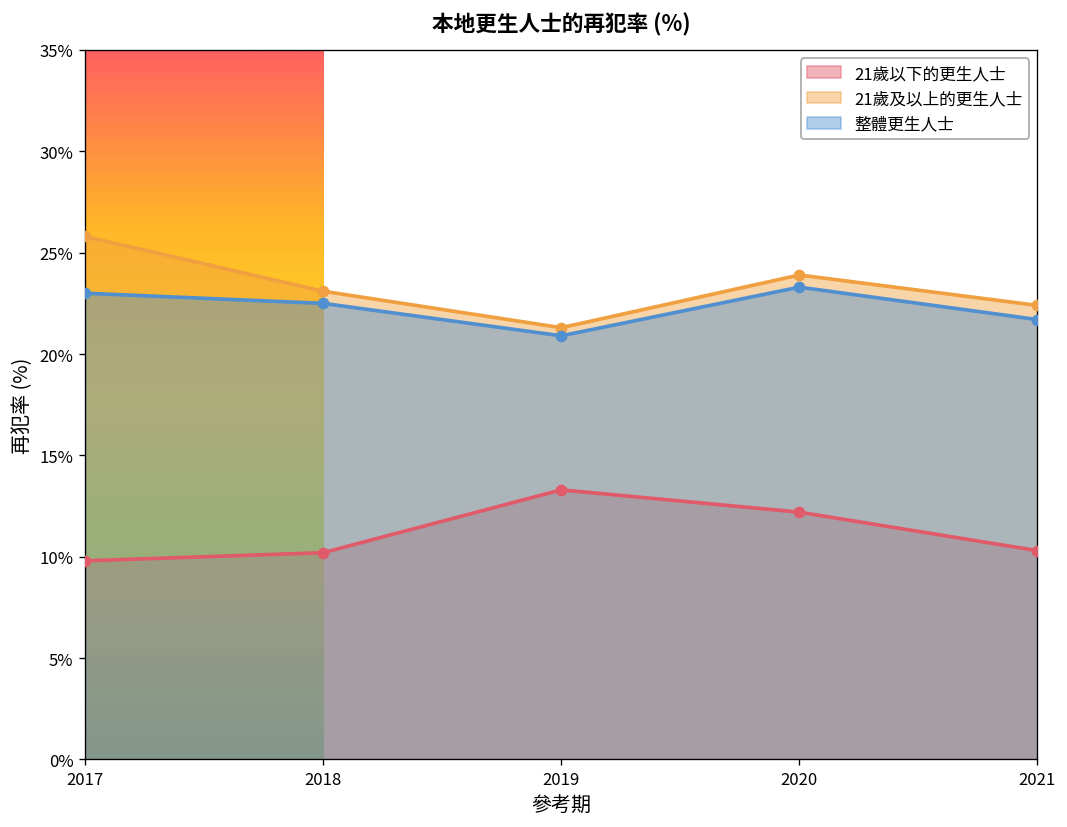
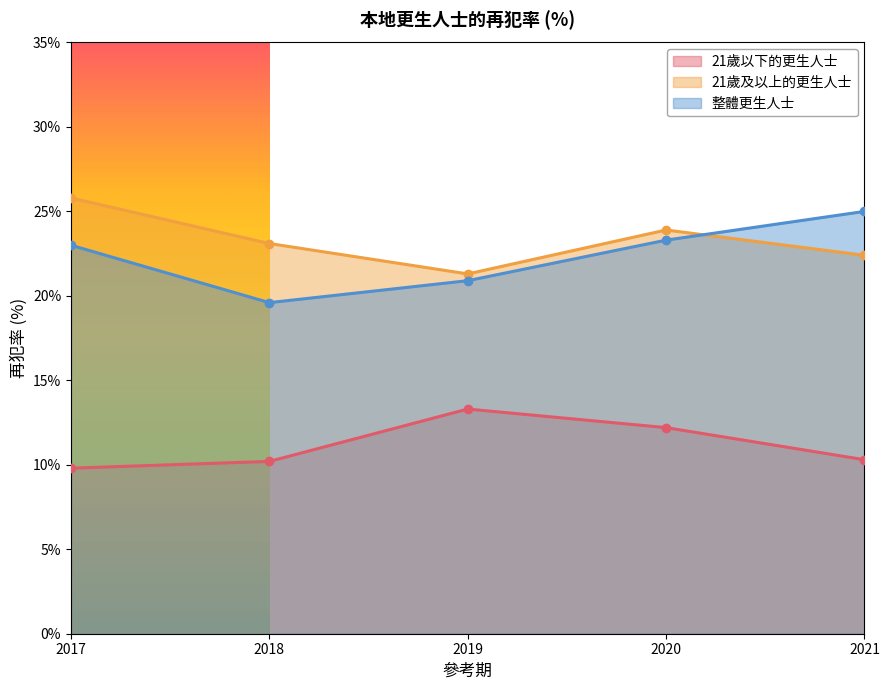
整體更生人士, 2018: 22.5% -> 19.6%
整體更生人士, 2021: 21.7% -> 25.0%
